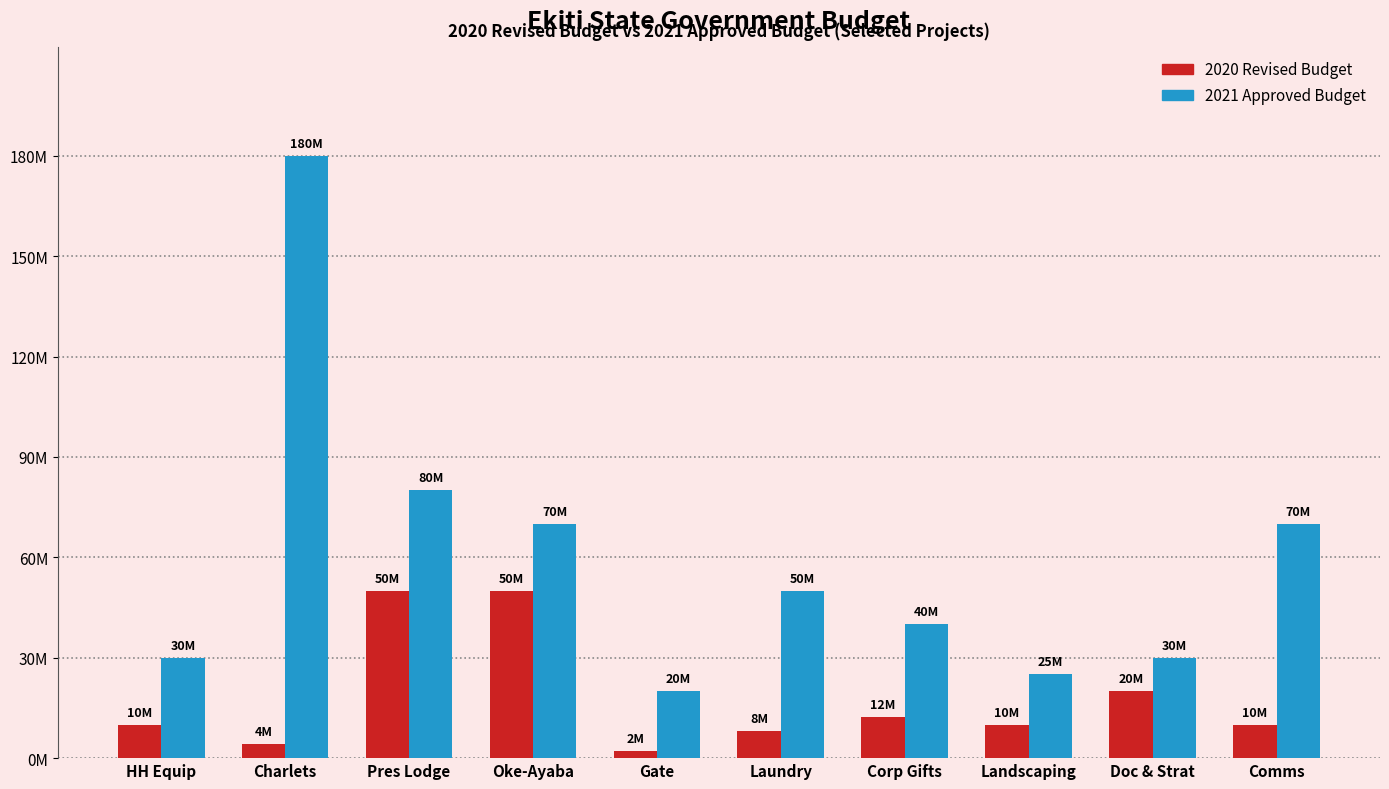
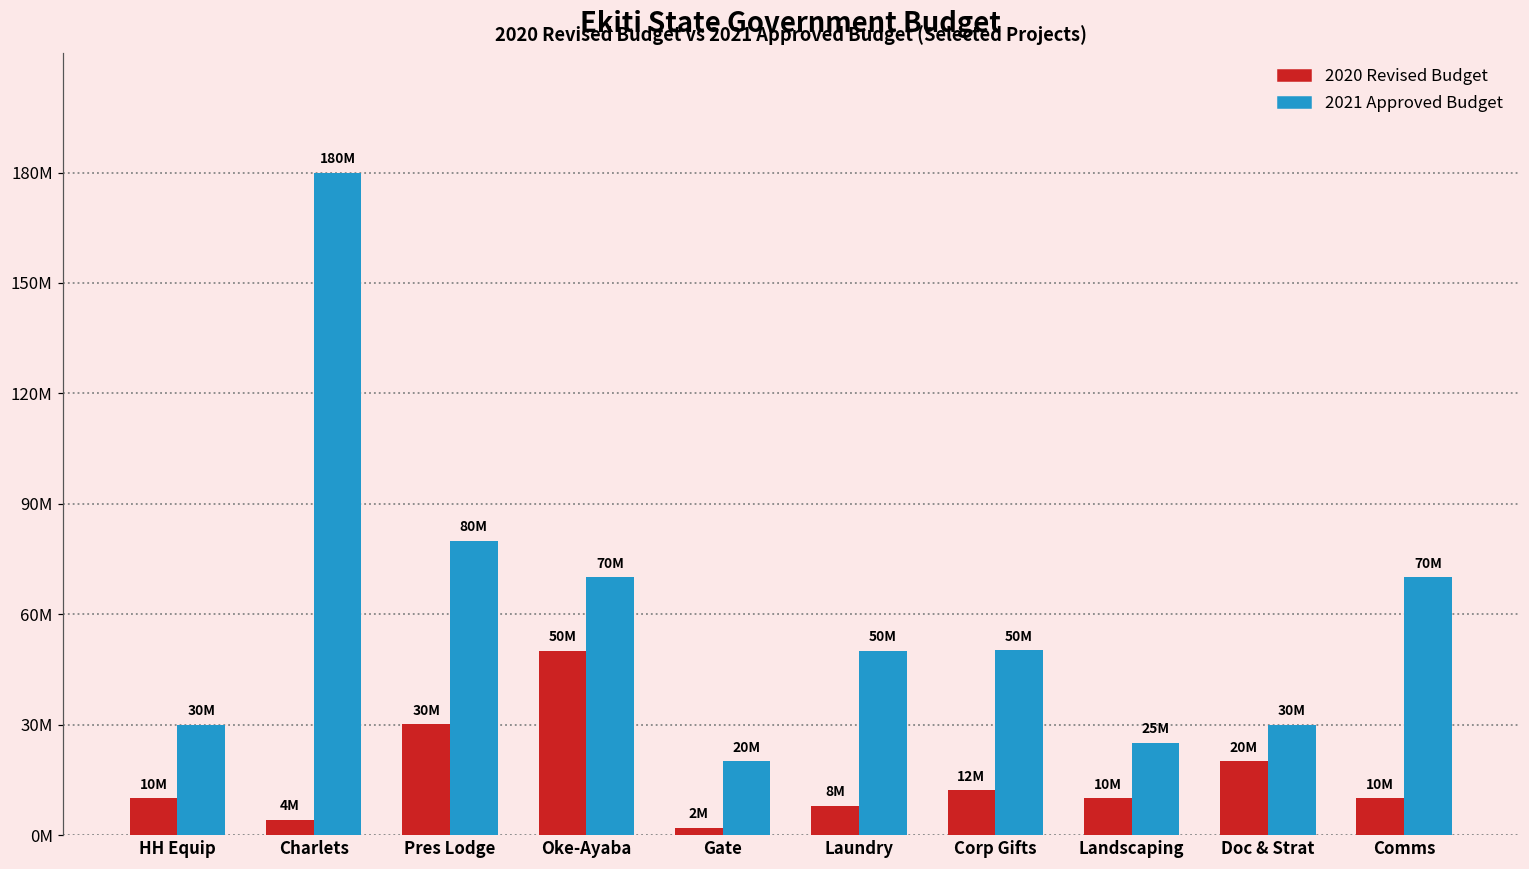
2020 Revised Budget, Pres Lodge: 50M -> 30M
2021 Approved Budget, Corp Gifts: 40M -> 50M
